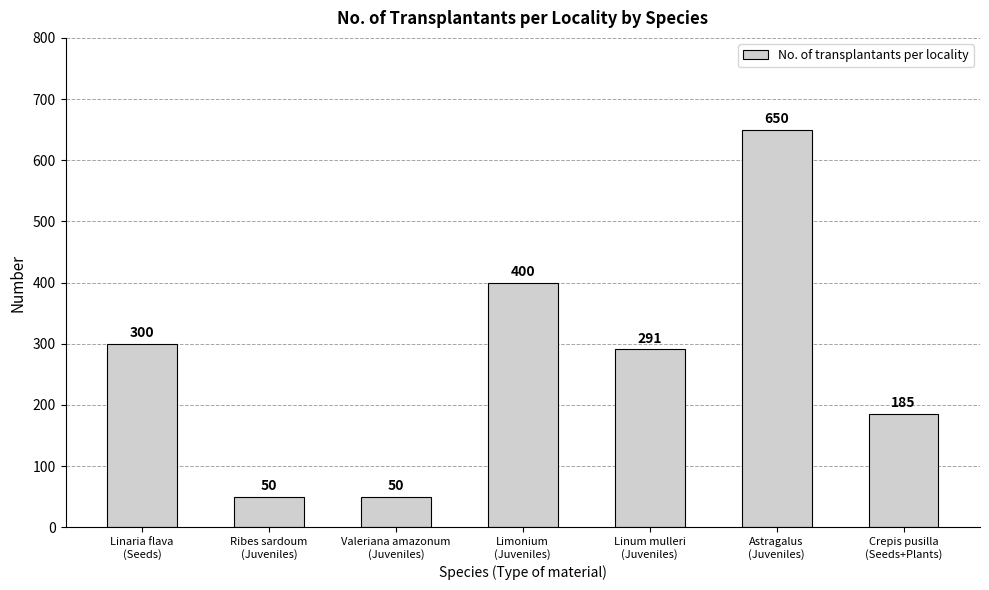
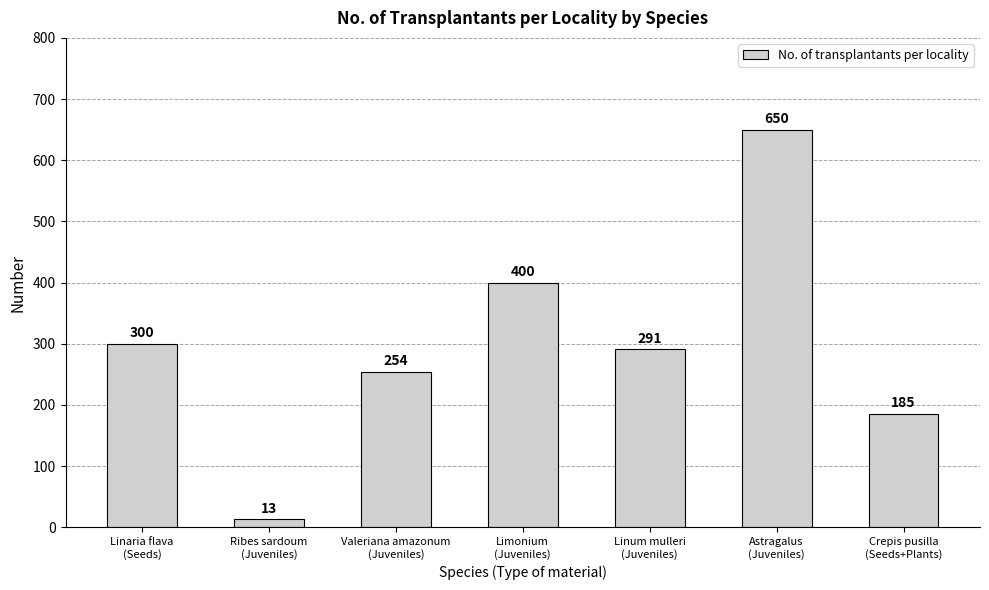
Ribes sardoum (Juveniles): 50 -> 13
Valeriana amazonum (Juveniles): 50 -> 254
